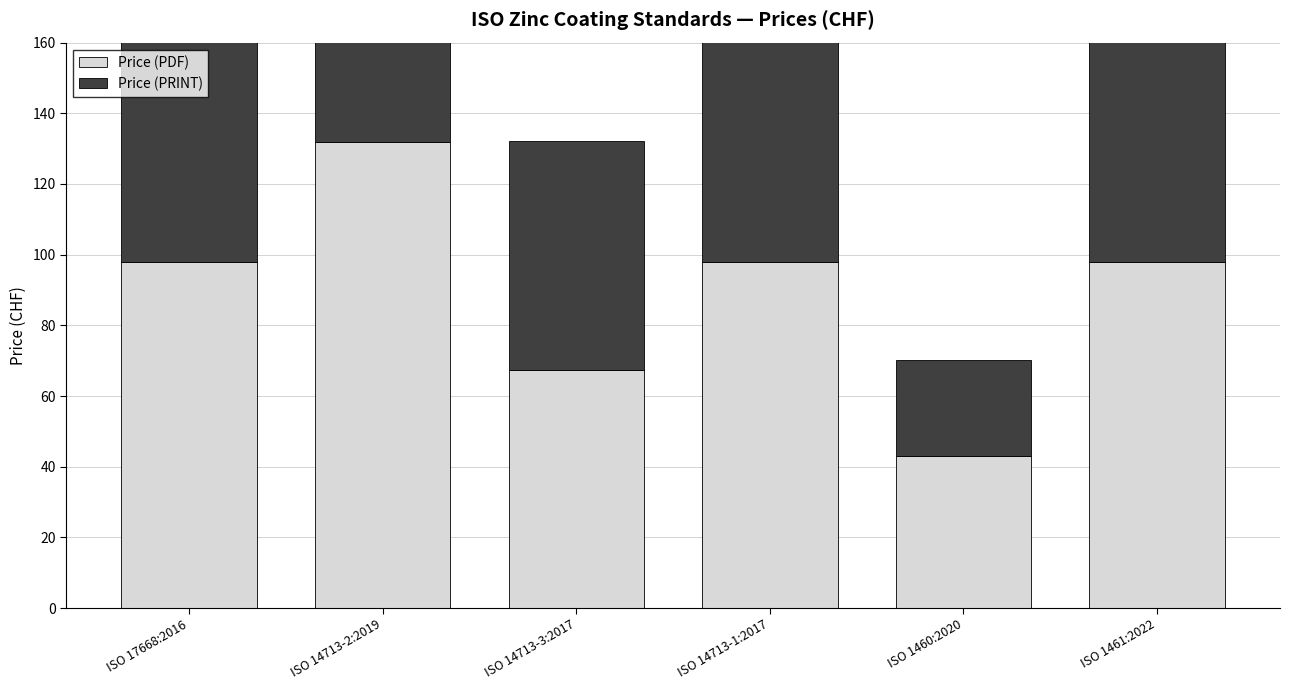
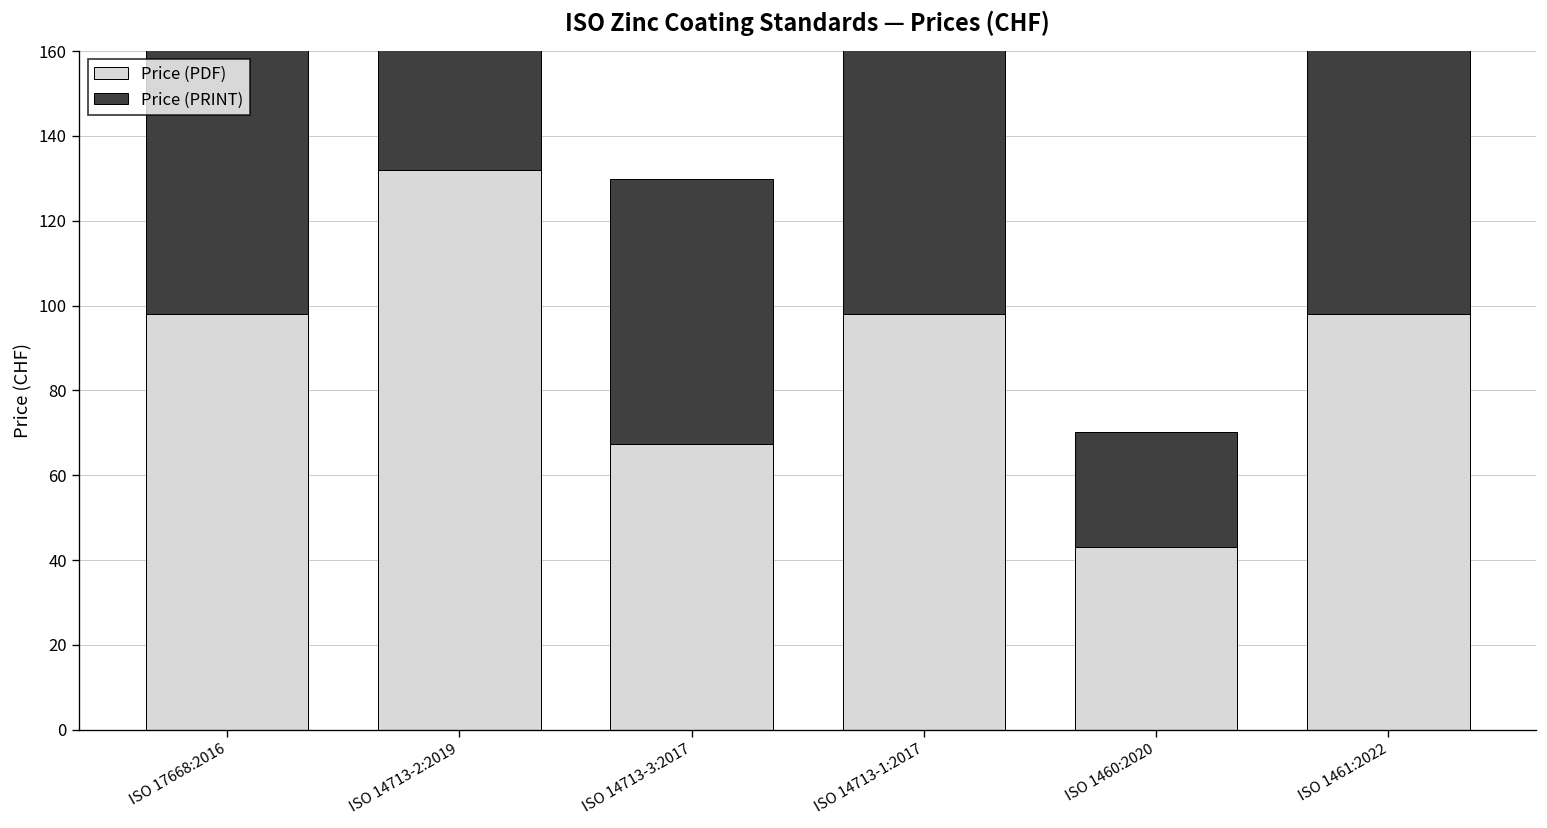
Price (PRINT), ISO 14713-3:2017: 65 -> 63
